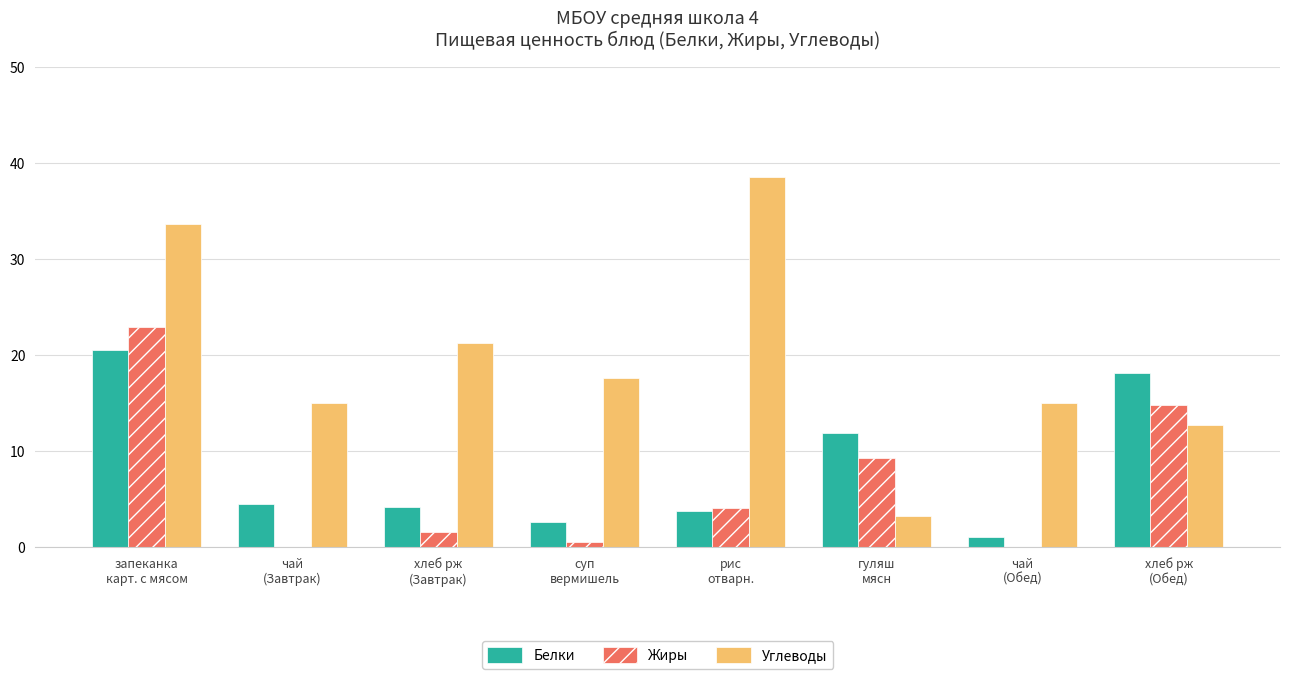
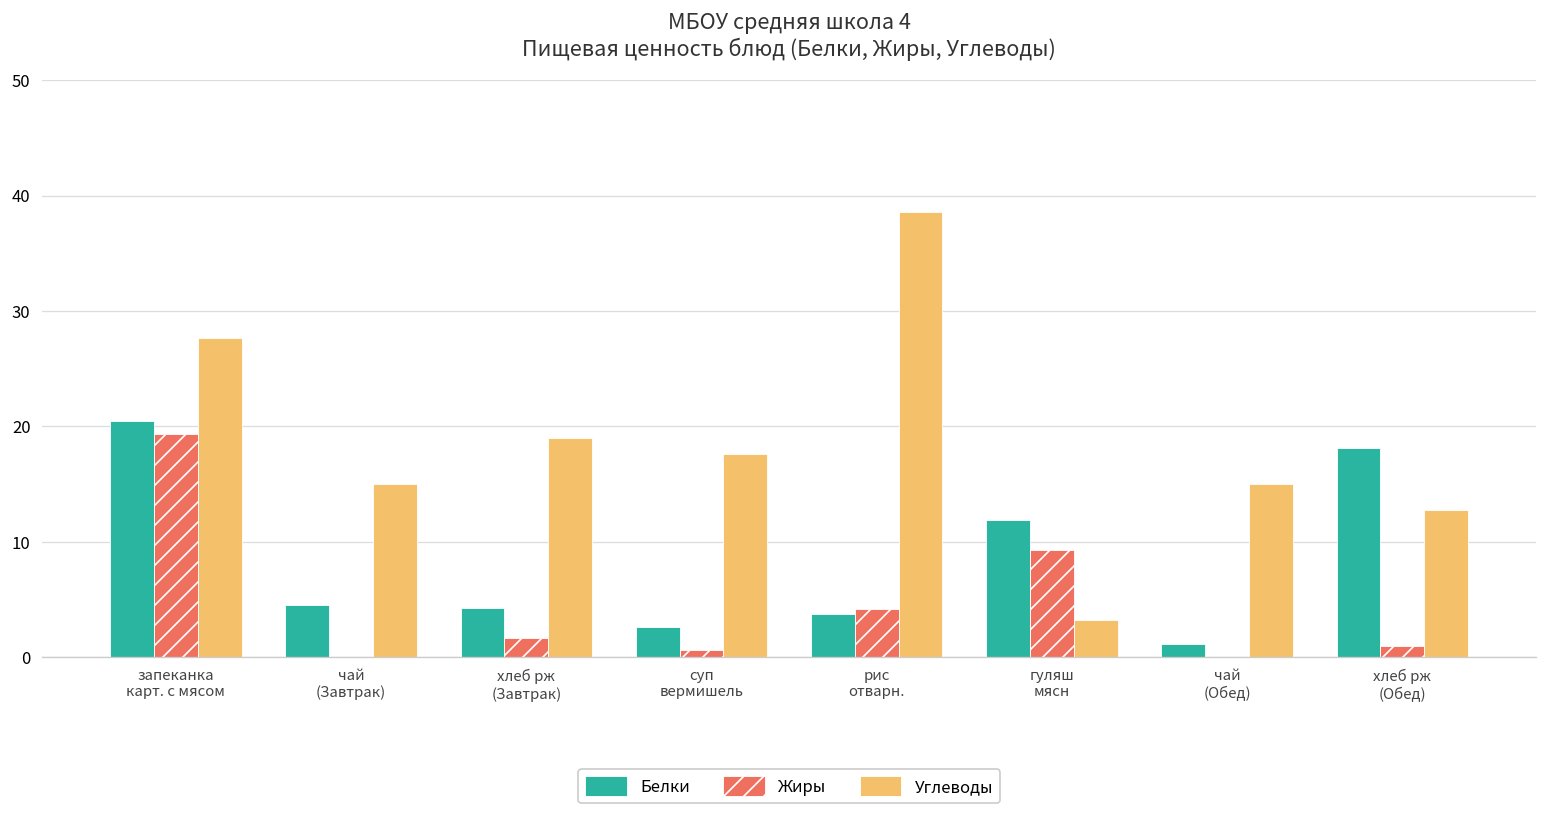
Жиры, запеканка карт. с мясом: 23 -> 19
Углеводы, запеканка карт. с мясом: 34 -> 28
Углеводы, хлеб рж (Завтрак): 21 -> 19
Жиры, хлеб рж (Обед): 15 -> 1
